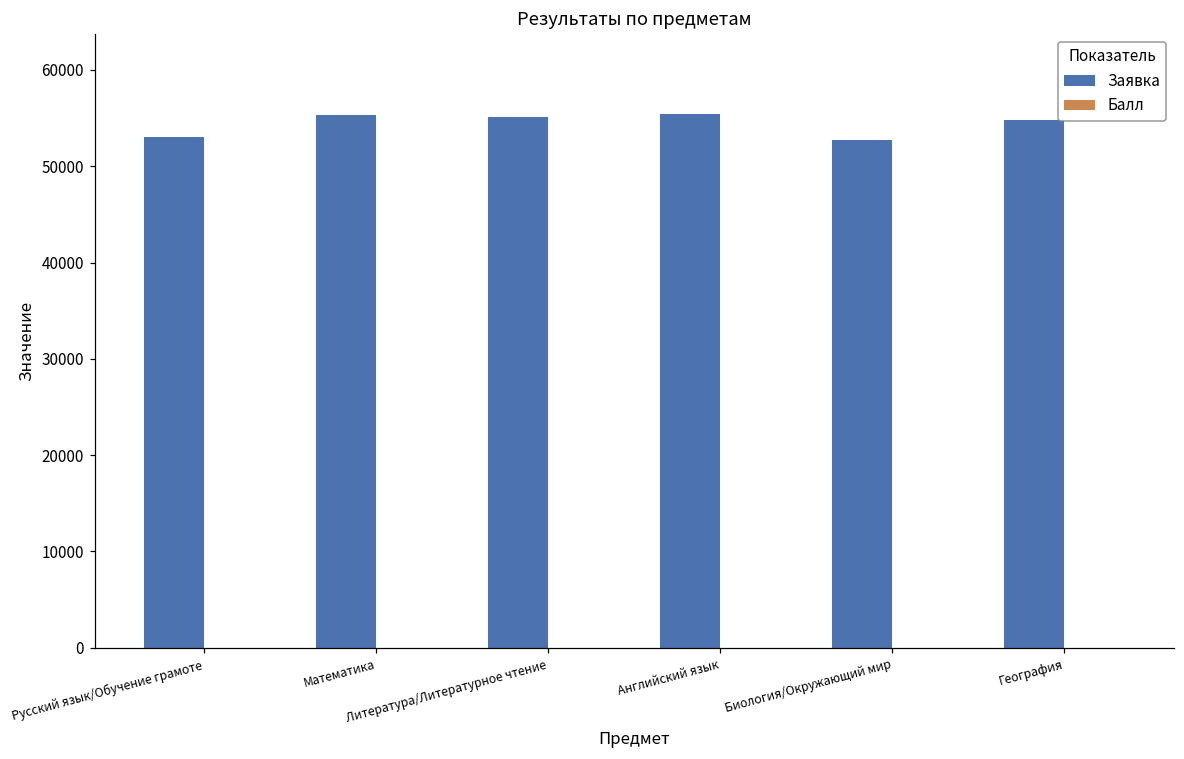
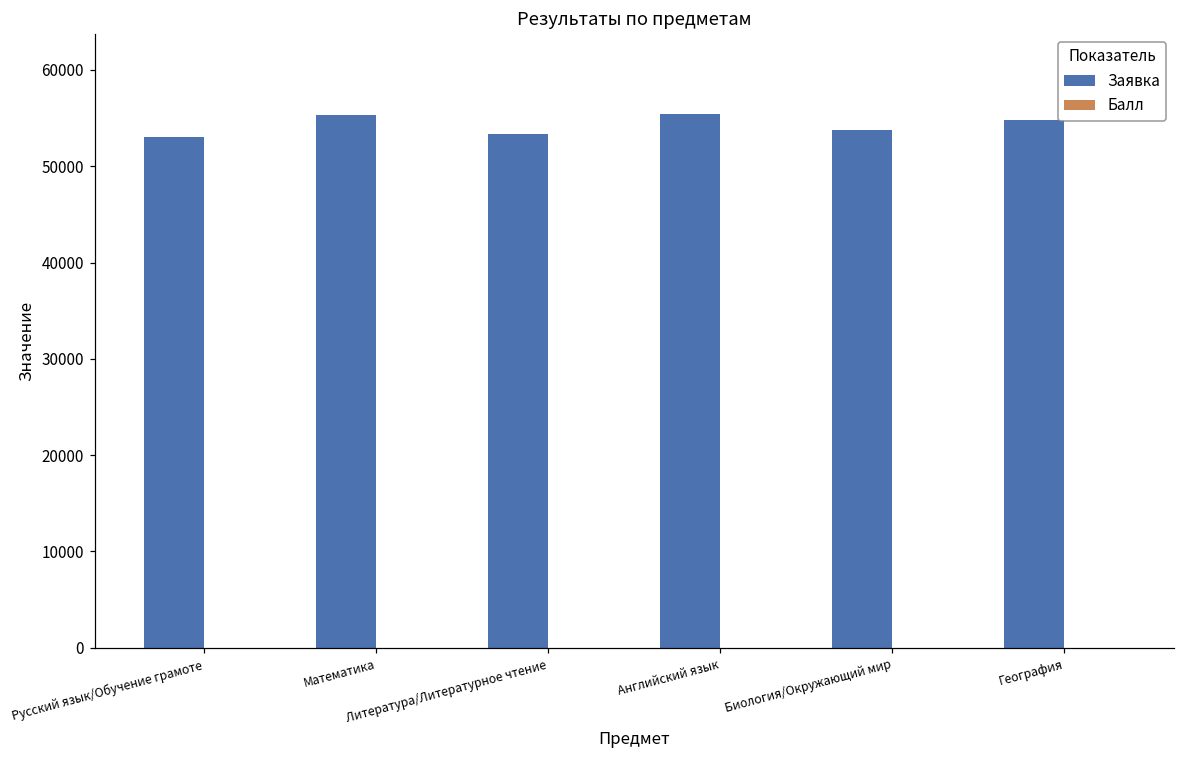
Заявка, Литература/Литературное чтение: 55000 -> 53000
Заявка, Биология/Окружающий мир: 53000 -> 54000
